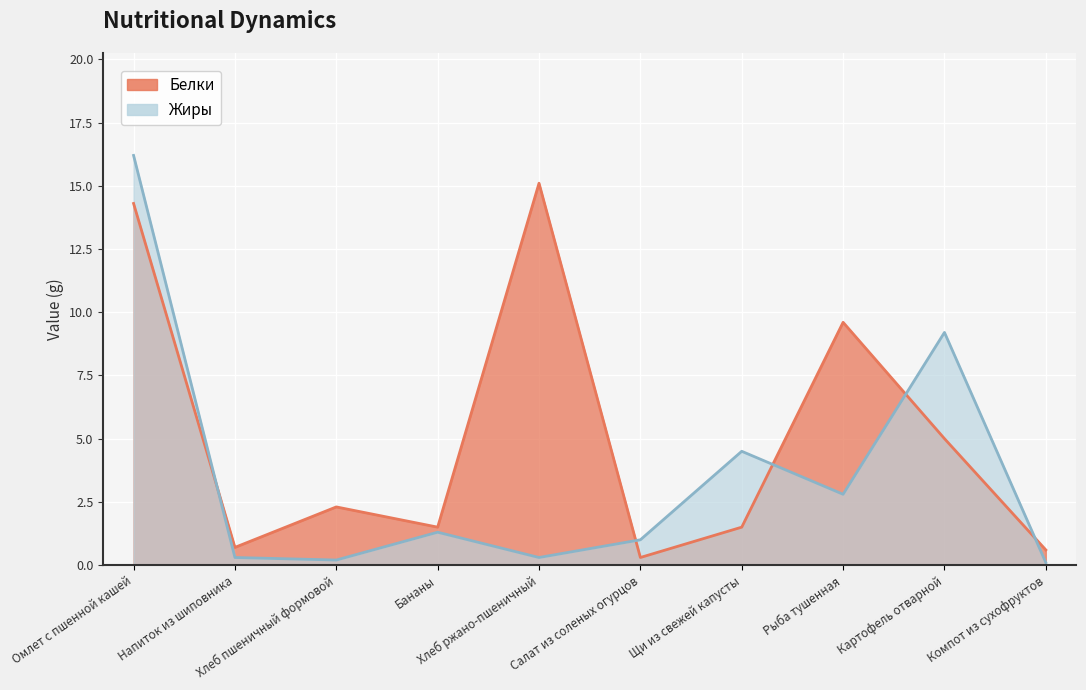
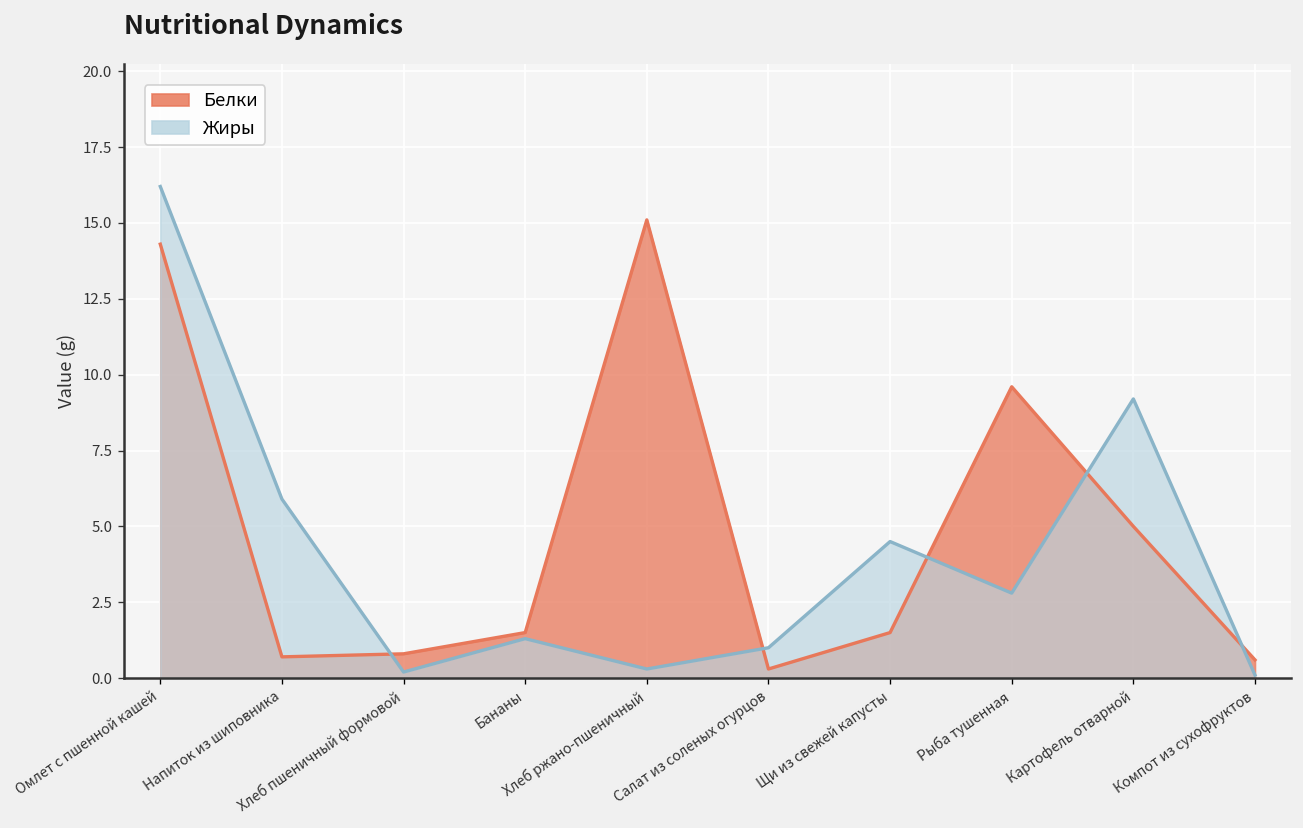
Жиры, Напиток из шиповника: 0.3 -> 5.9
Белки, Хлеб пшеничный формовой: 2.3 -> 0.8
